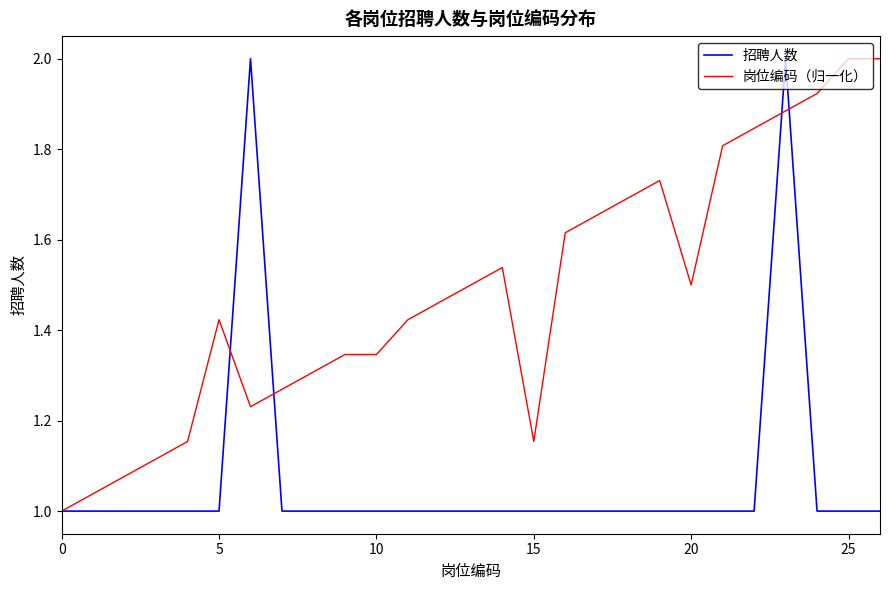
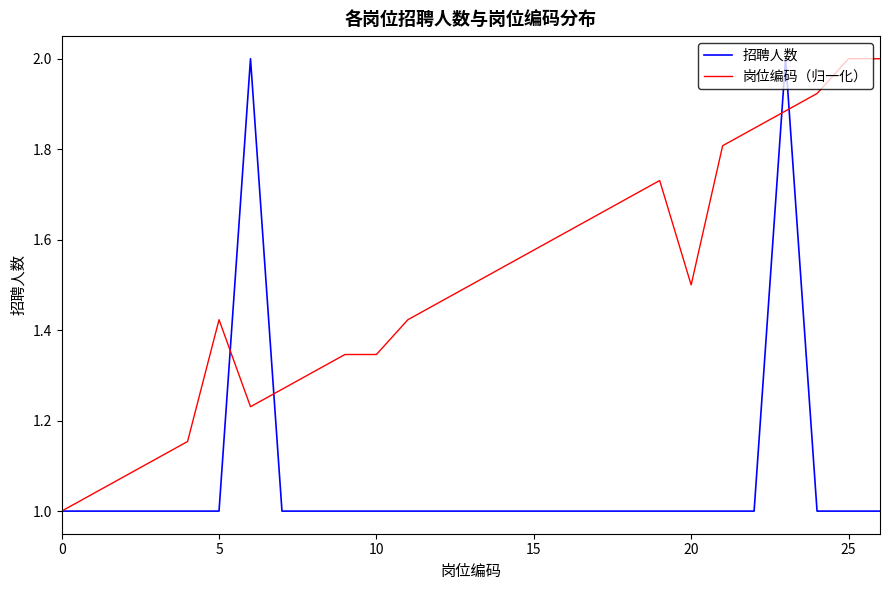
岗位编码（归一化）, 15: 1.15 -> 1.58
